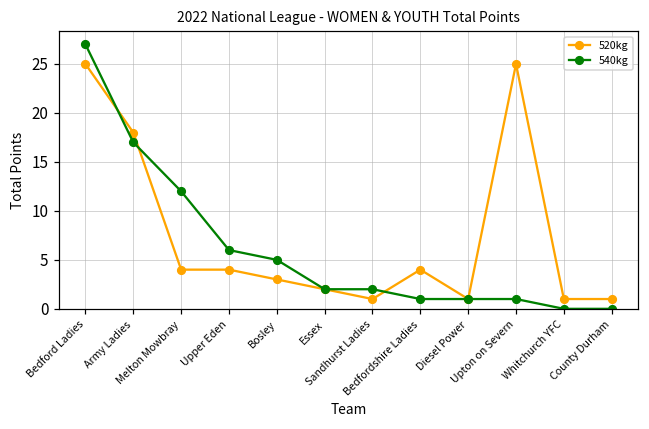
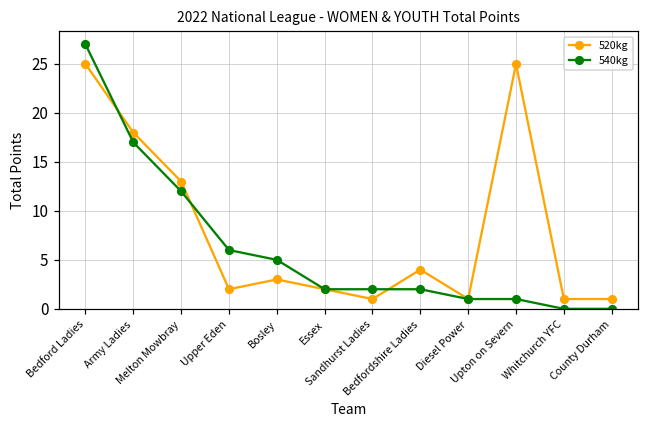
520kg, Melton Mowbray: 4 -> 13
520kg, Upper Eden: 4 -> 2
540kg, Bedfordshire Ladies: 1 -> 2
